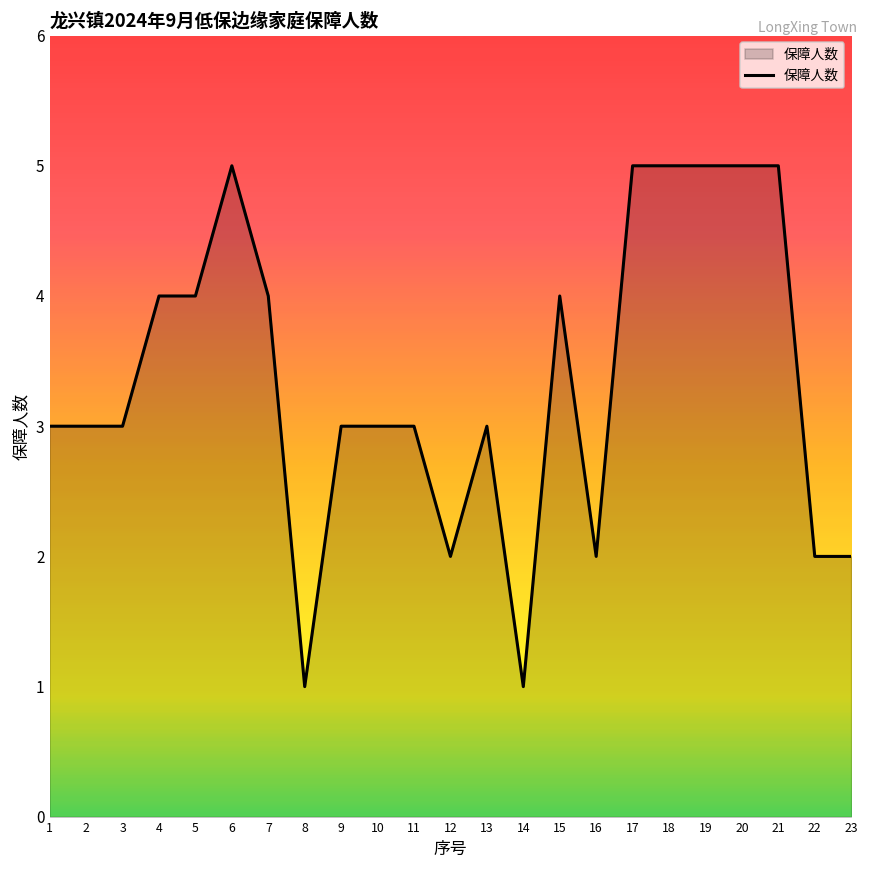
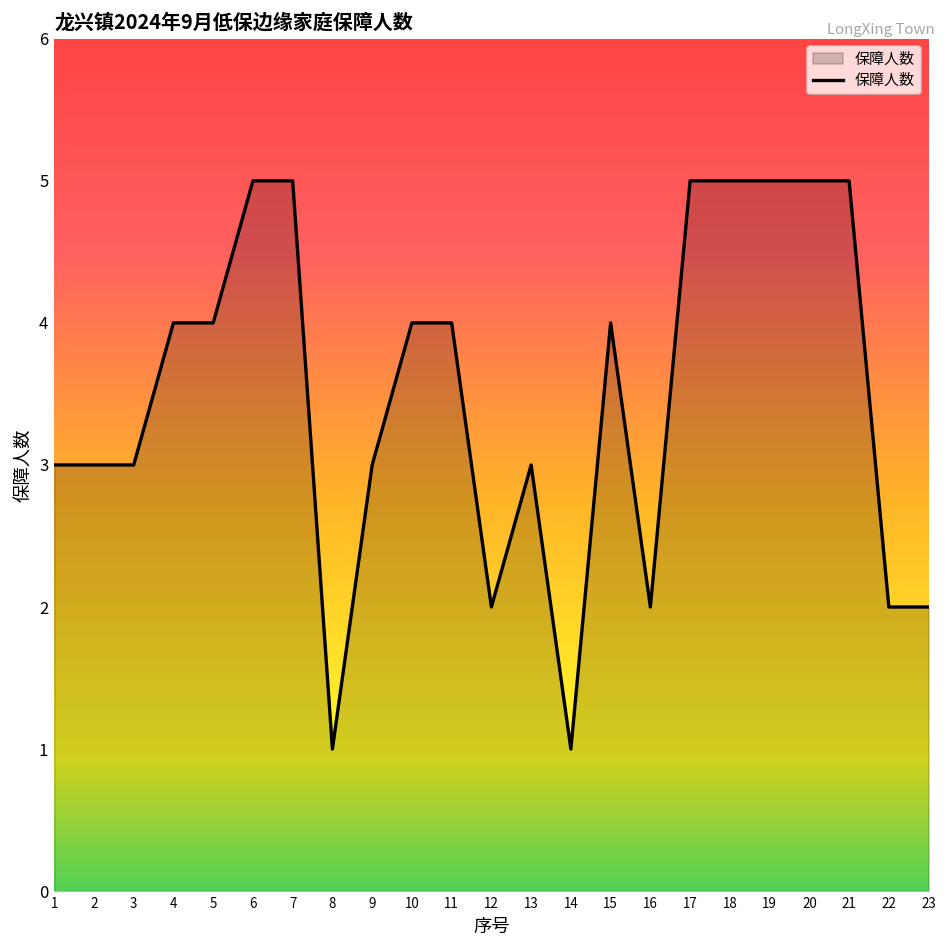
7: 4 -> 5
10: 3 -> 4
11: 3 -> 4
